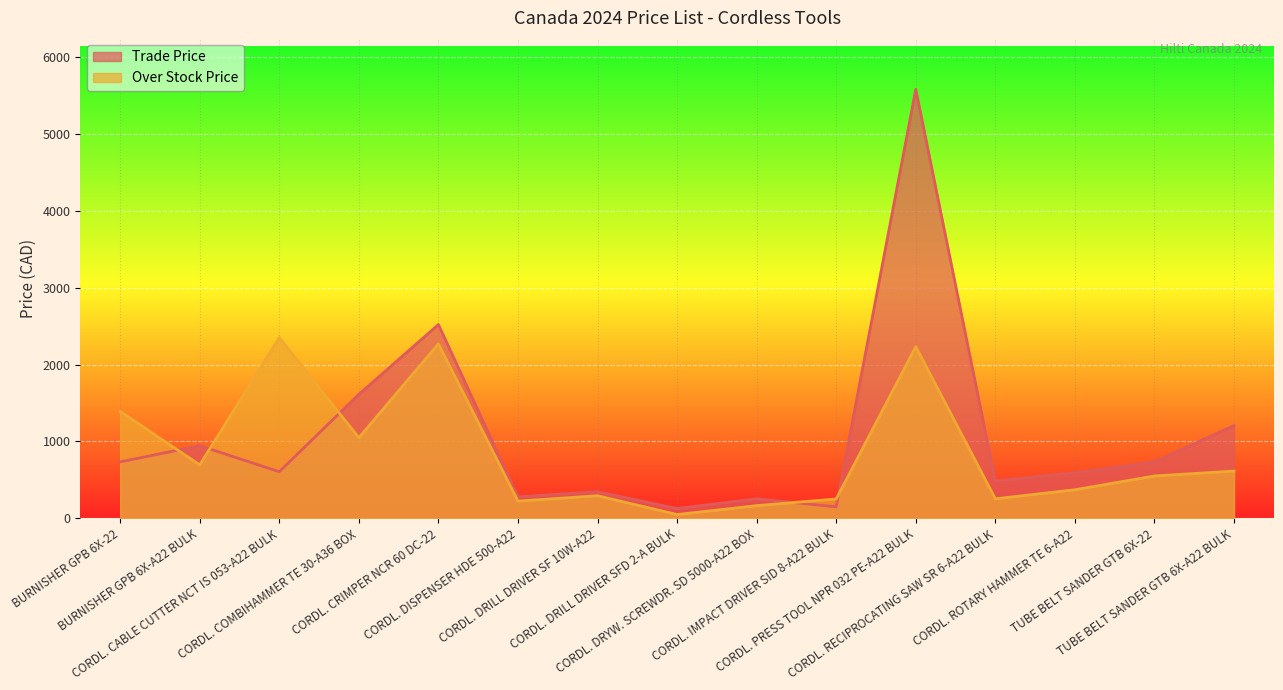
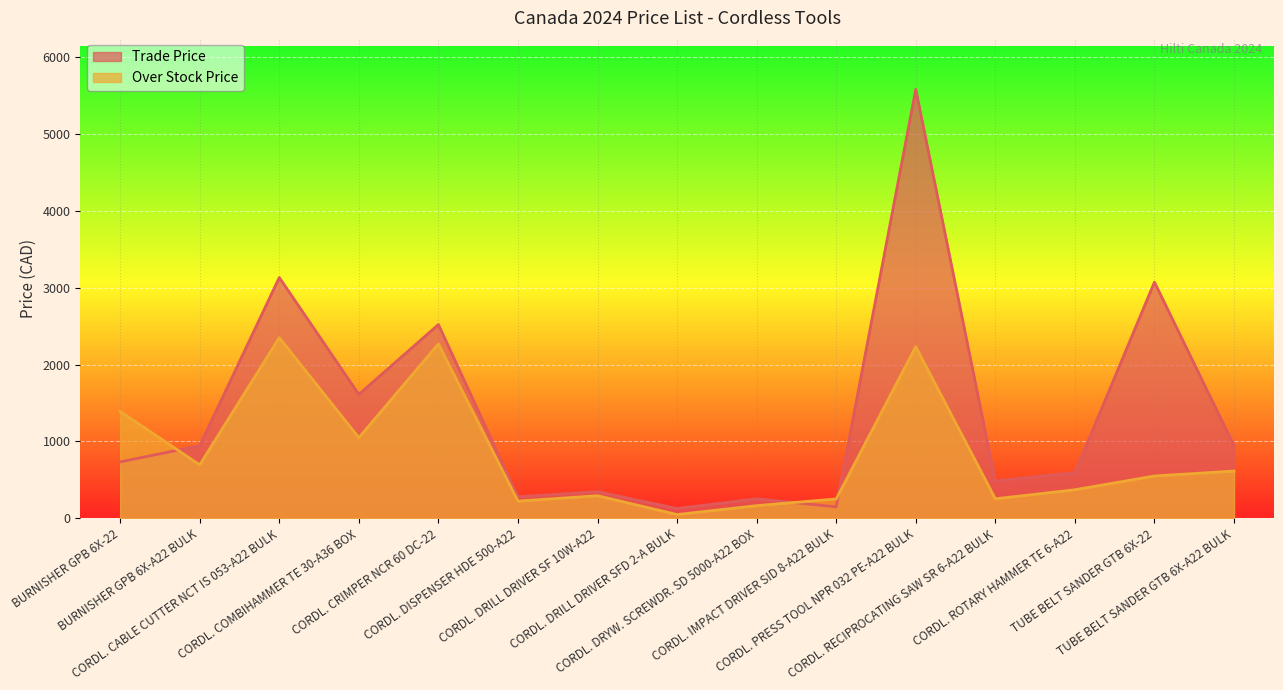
Trade Price, CORDL. CABLE CUTTER NCT IS 053-A22 BULK: 600 -> 3100
Trade Price, TUBE BELT SANDER GTB 6X-22: 700 -> 3100
Trade Price, TUBE BELT SANDER GTB 6X-A22 BULK: 1200 -> 900
